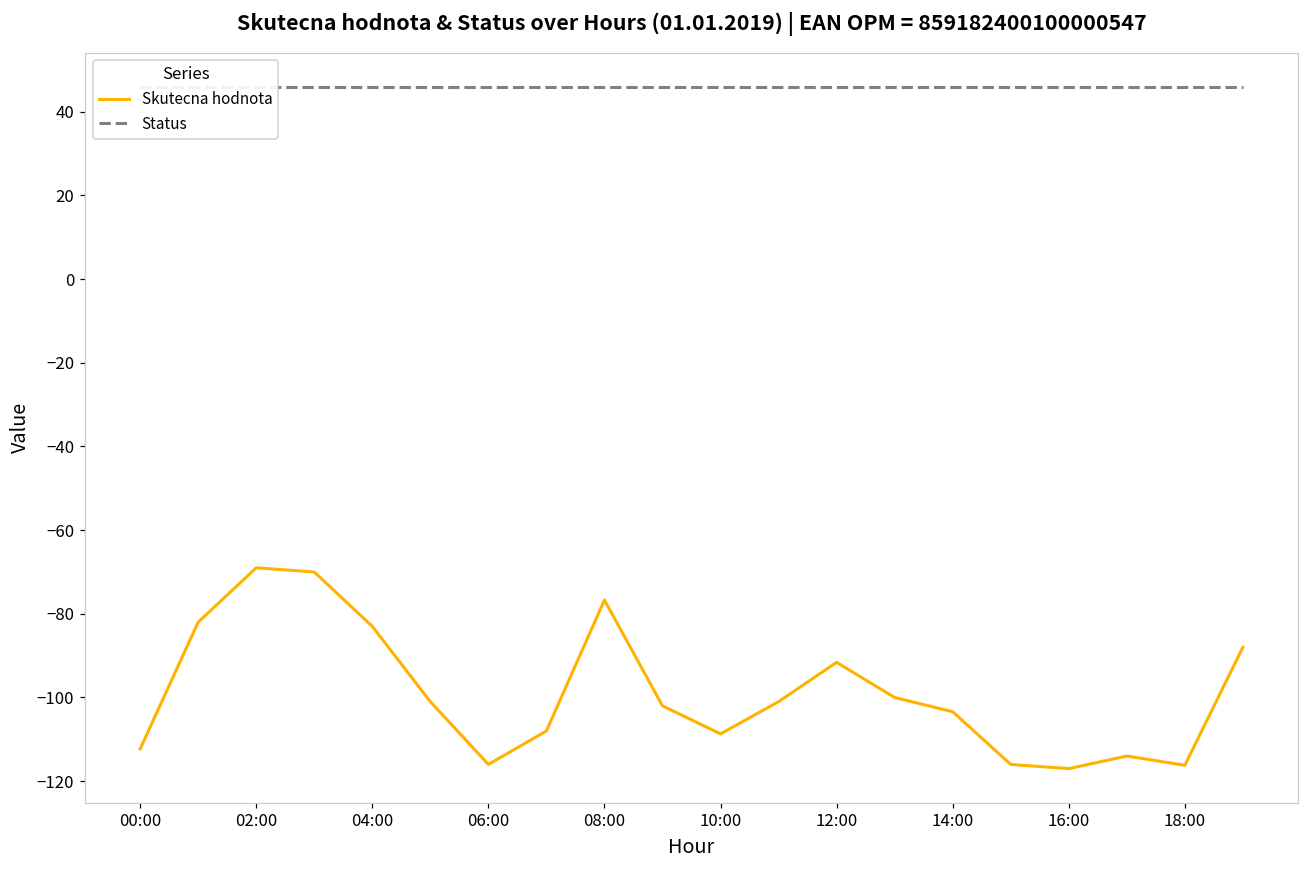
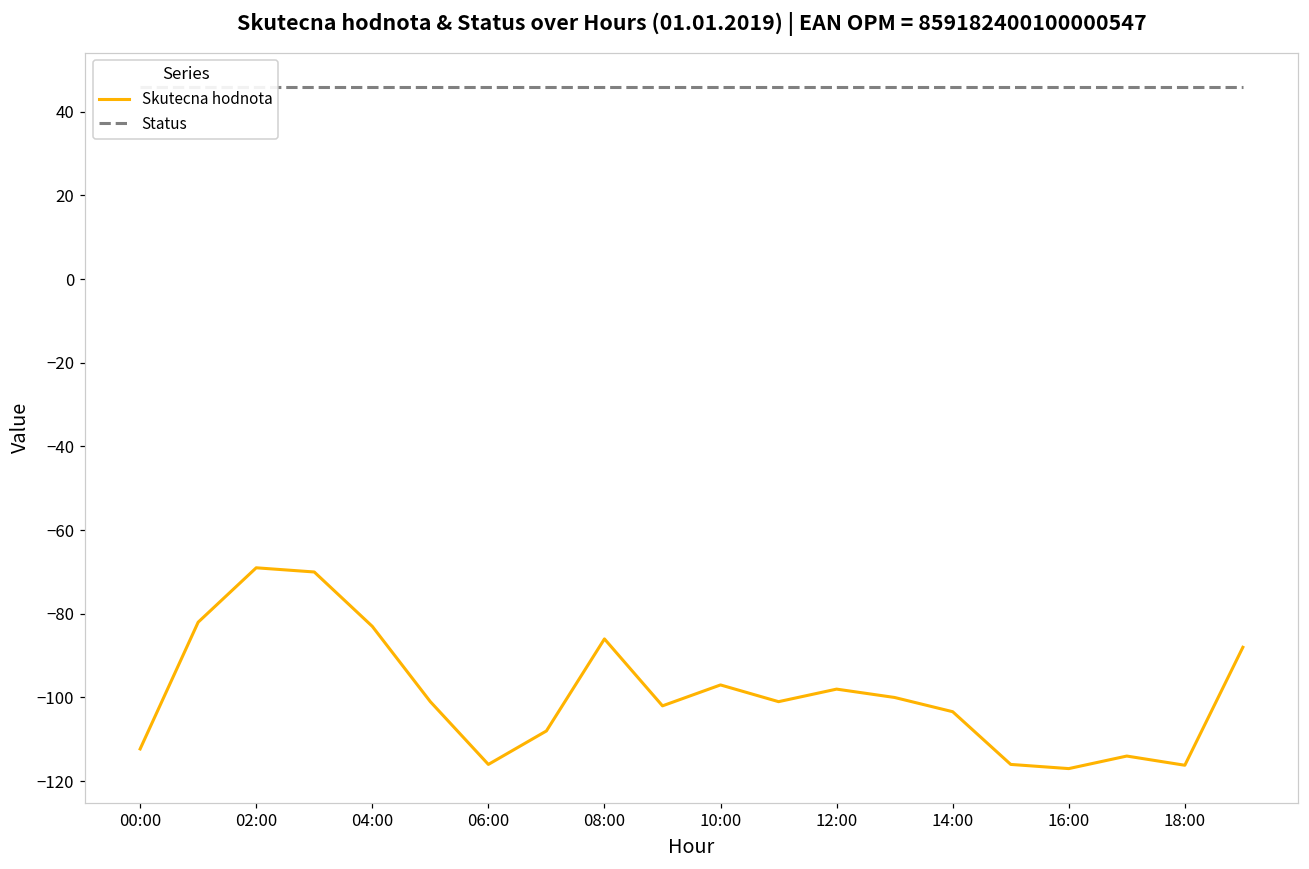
Skutecna hodnota, 08:00: -77 -> -86
Skutecna hodnota, 10:00: -109 -> -97
Skutecna hodnota, 12:00: -92 -> -98
